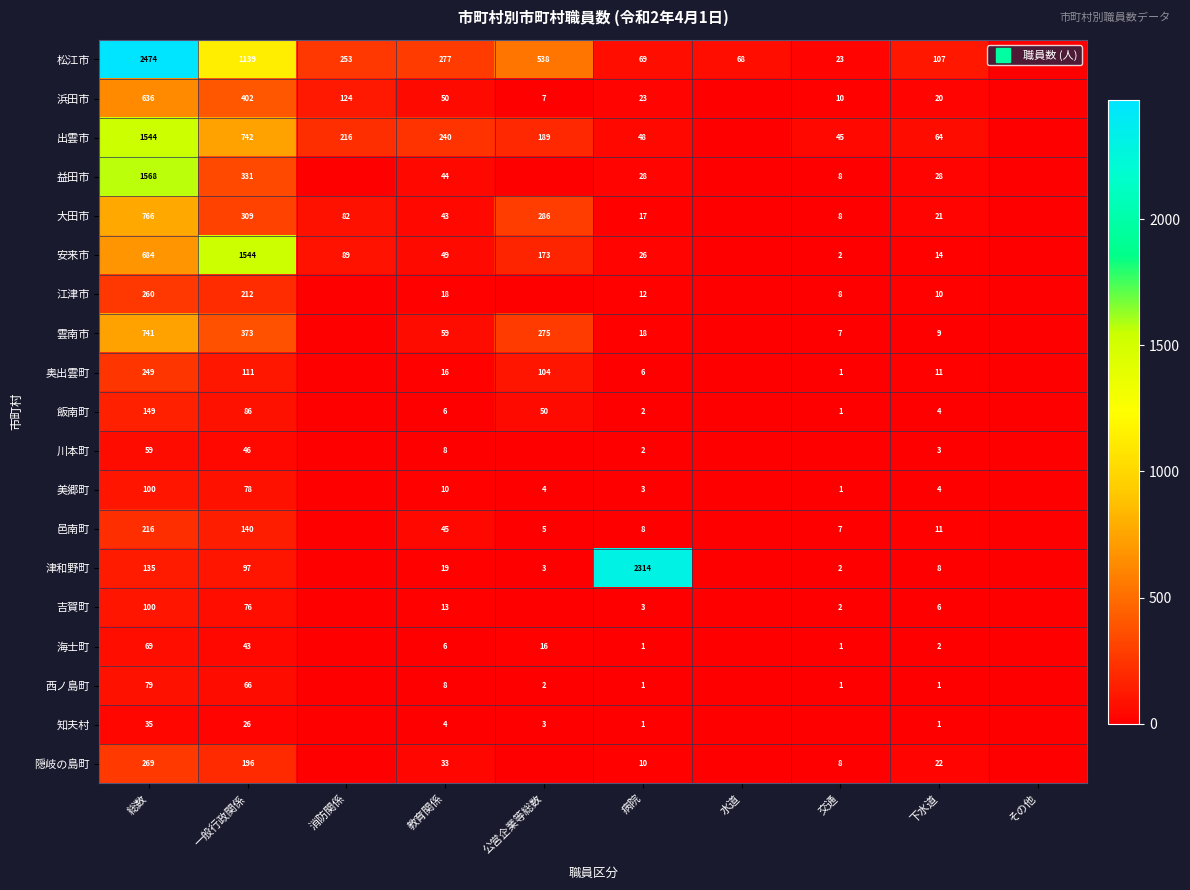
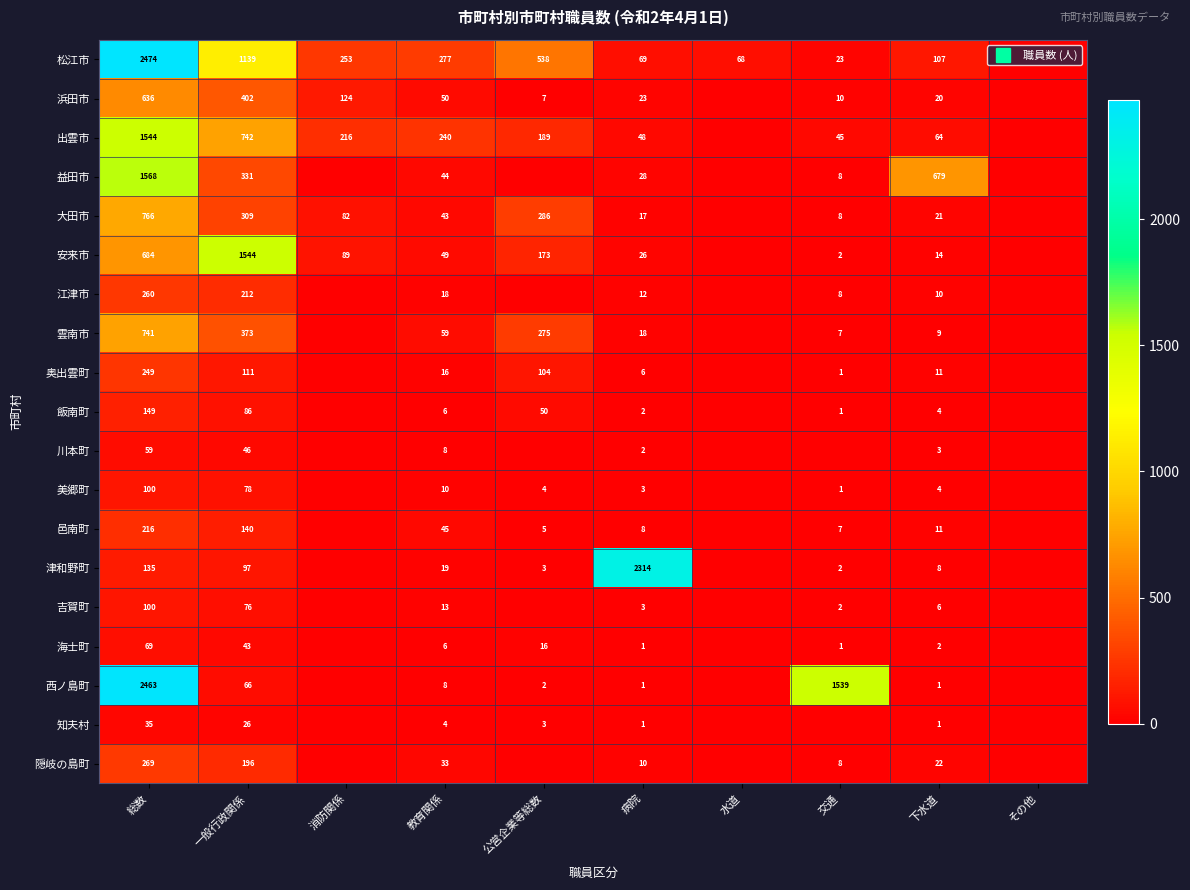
益田市, 下水道: 28 -> 679
西ノ島町, 総数: 79 -> 2463
西ノ島町, 交通: 1 -> 1539
